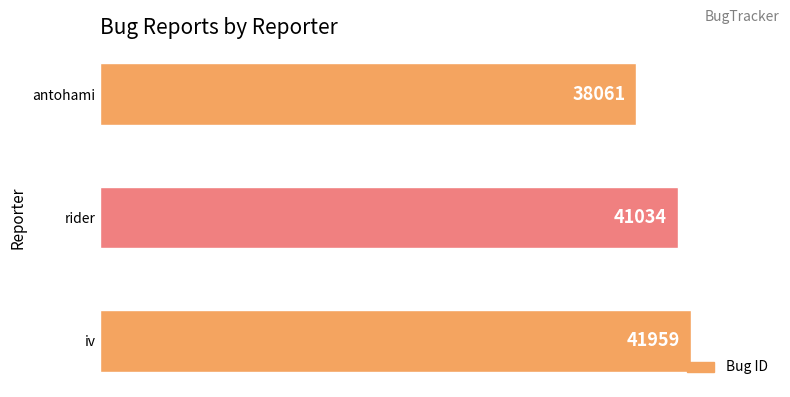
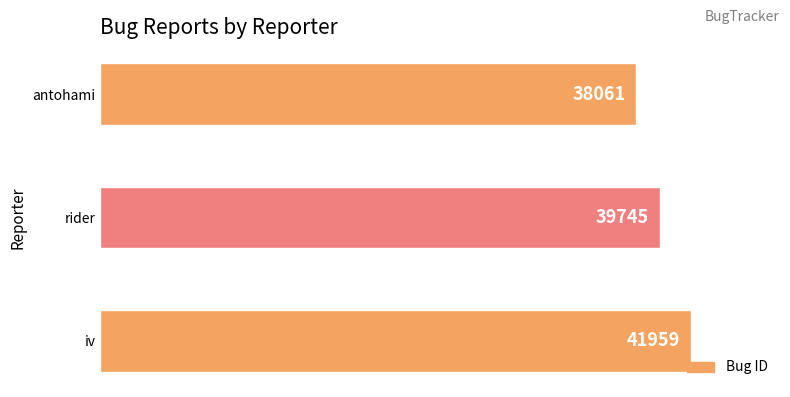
rider: 41034 -> 39745
